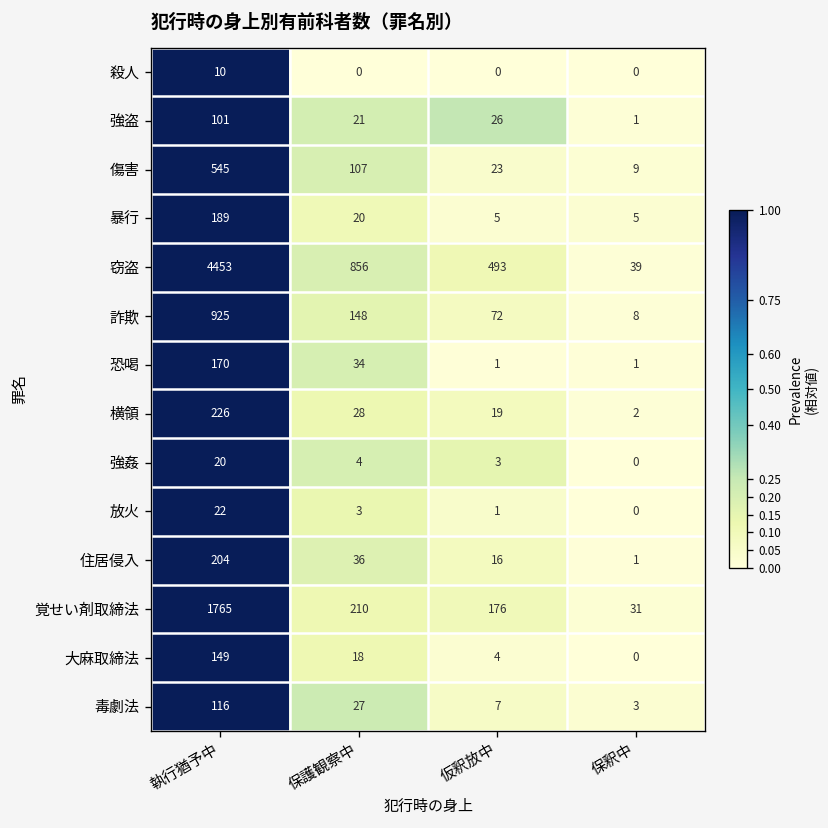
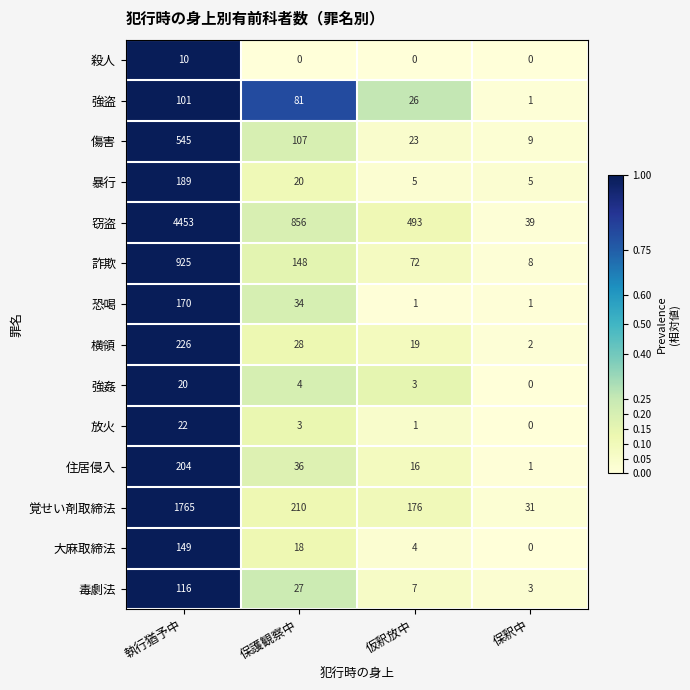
強盗, 保護観察中: 21 -> 81
